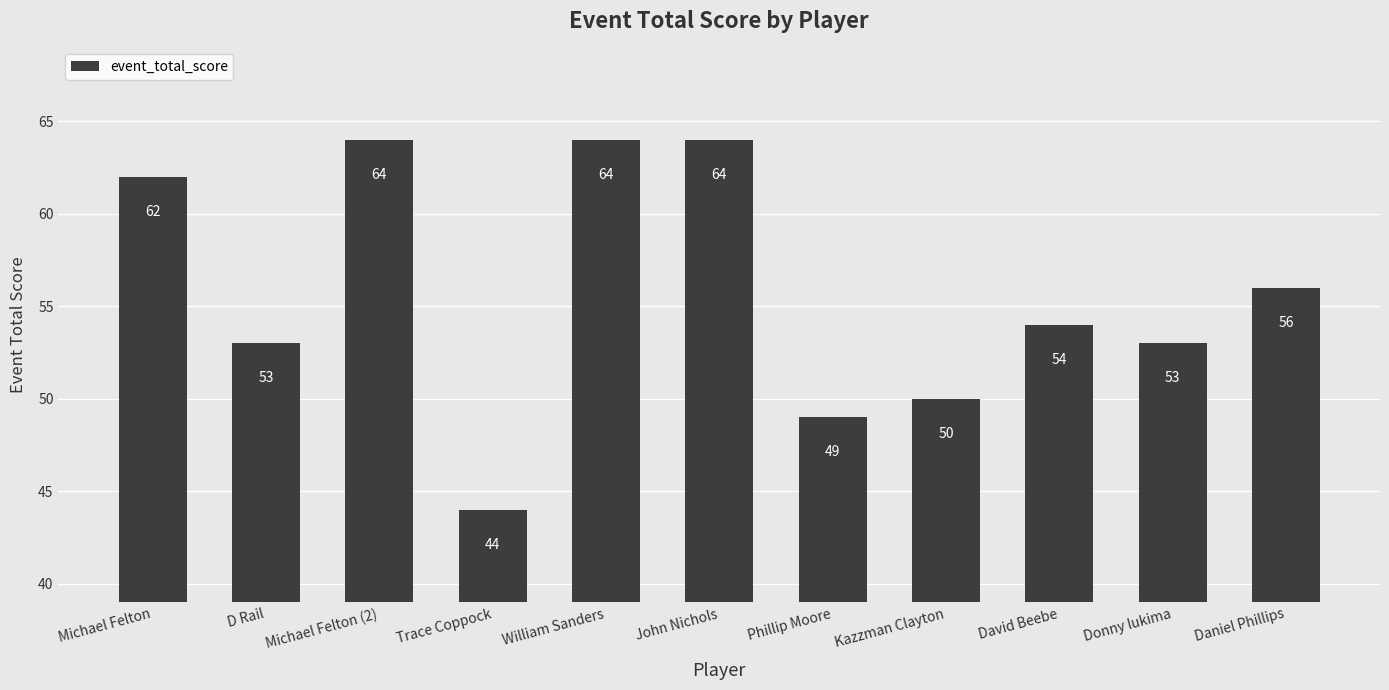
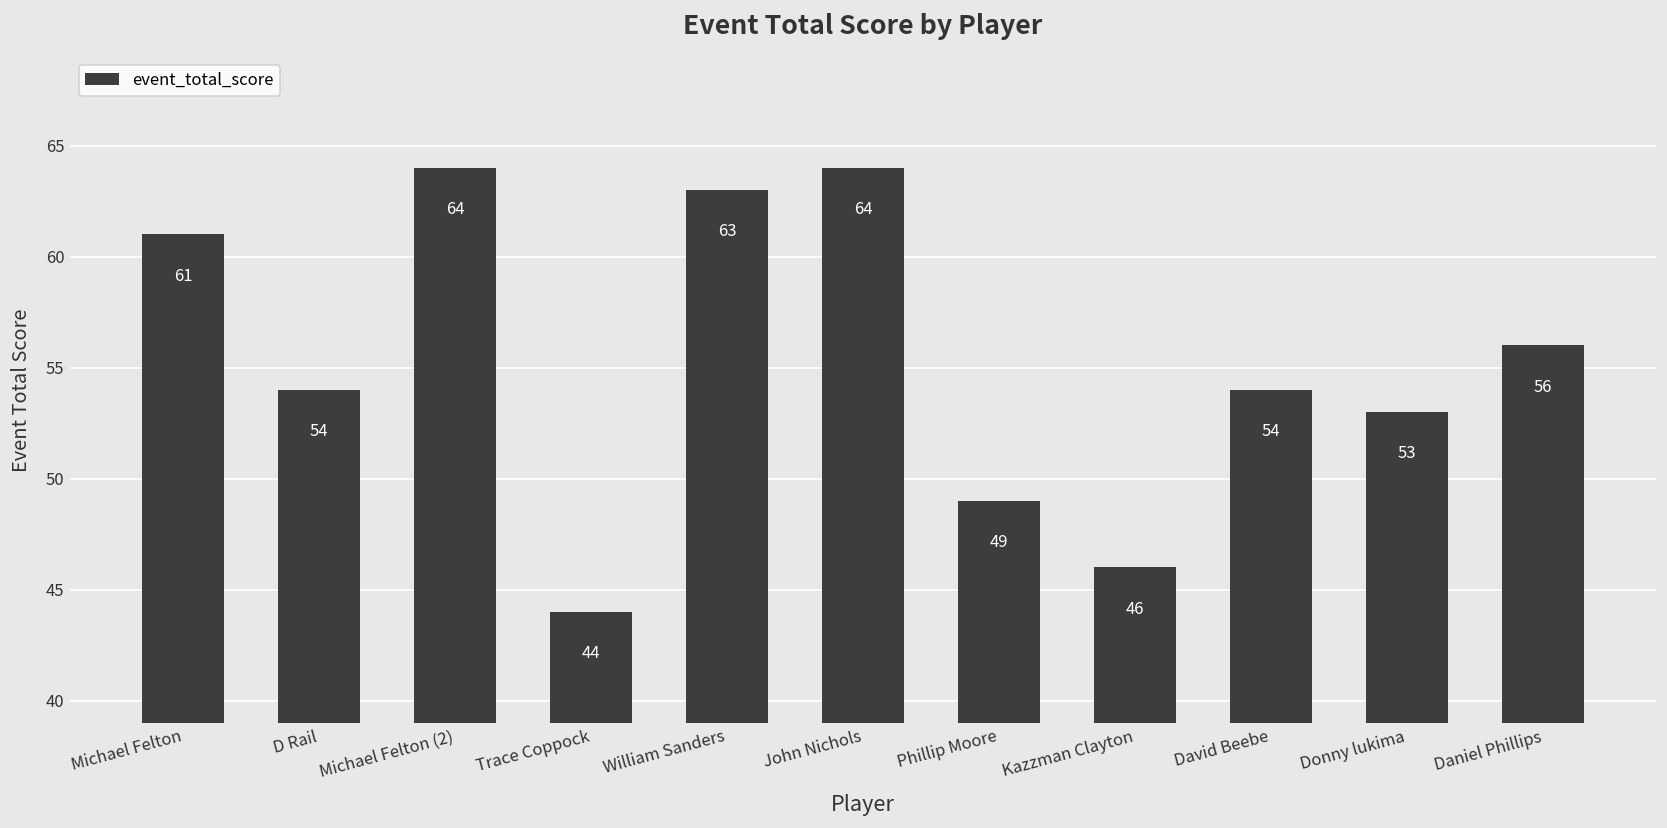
Michael Felton: 62 -> 61
D Rail: 53 -> 54
William Sanders: 64 -> 63
Kazzman Clayton: 50 -> 46
